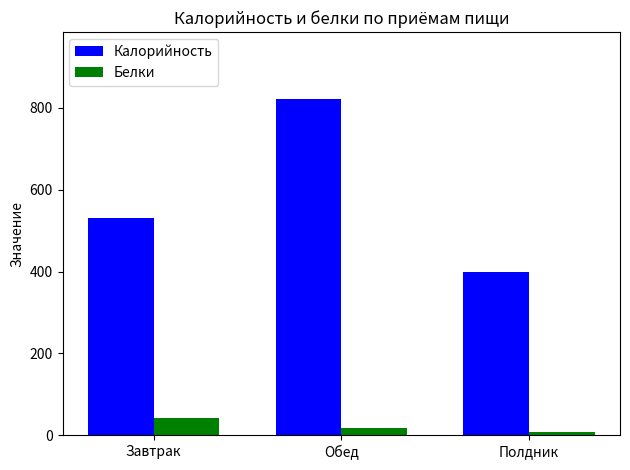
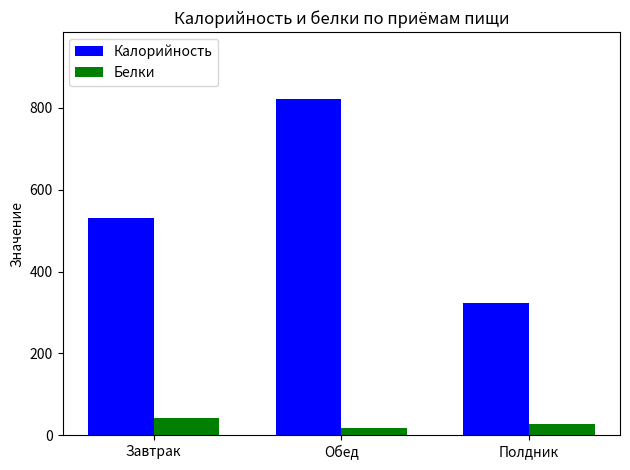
Калорийность, Полдник: 400 -> 320
Белки, Полдник: 10 -> 30
